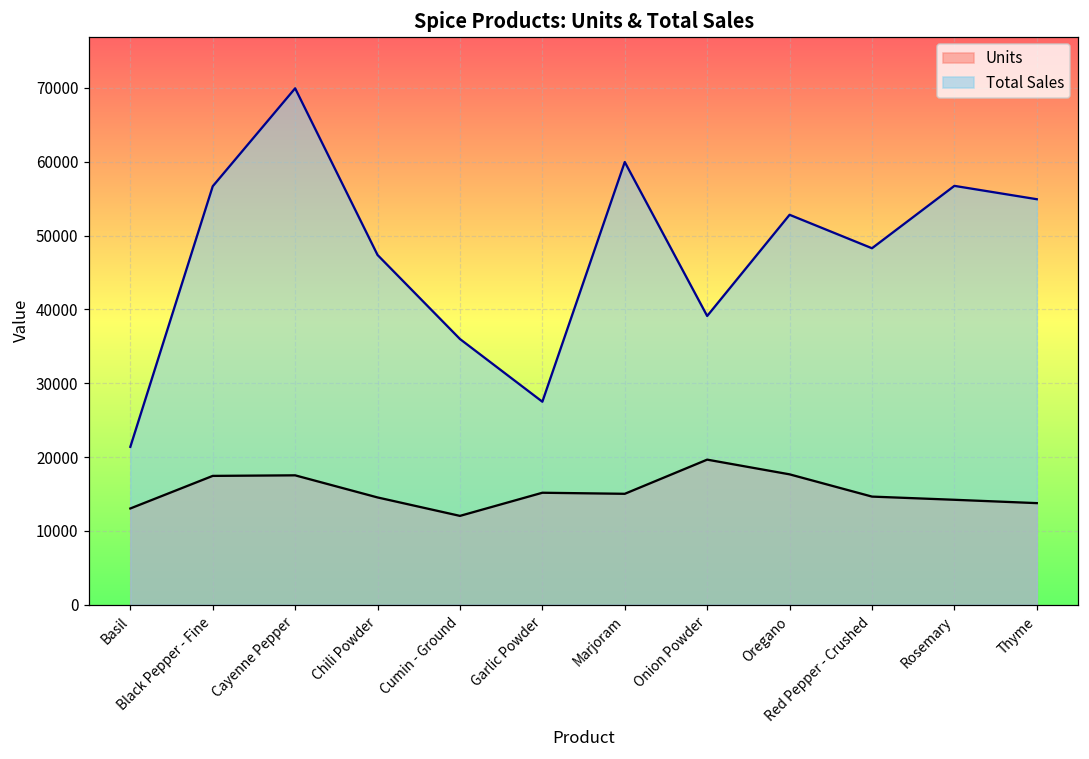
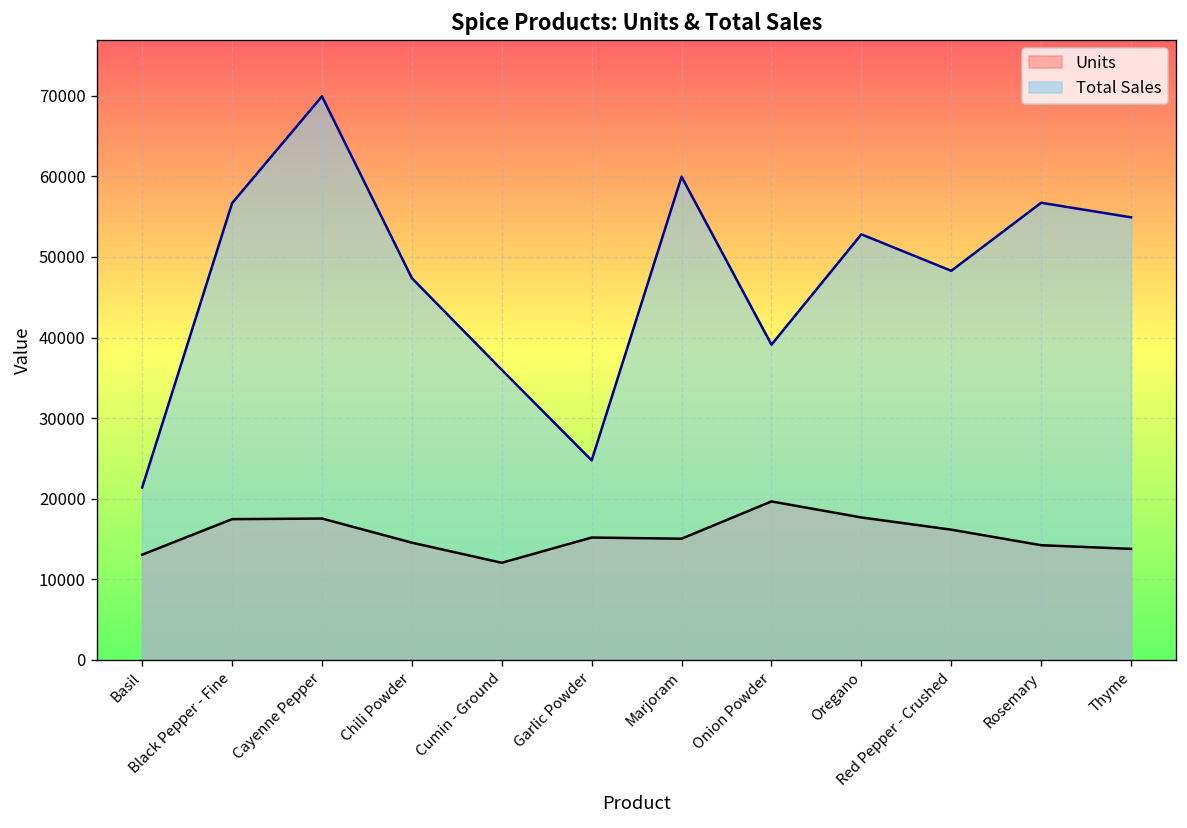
Total Sales, Garlic Powder: 27000 -> 25000
Units, Red Pepper - Crushed: 15000 -> 16000
